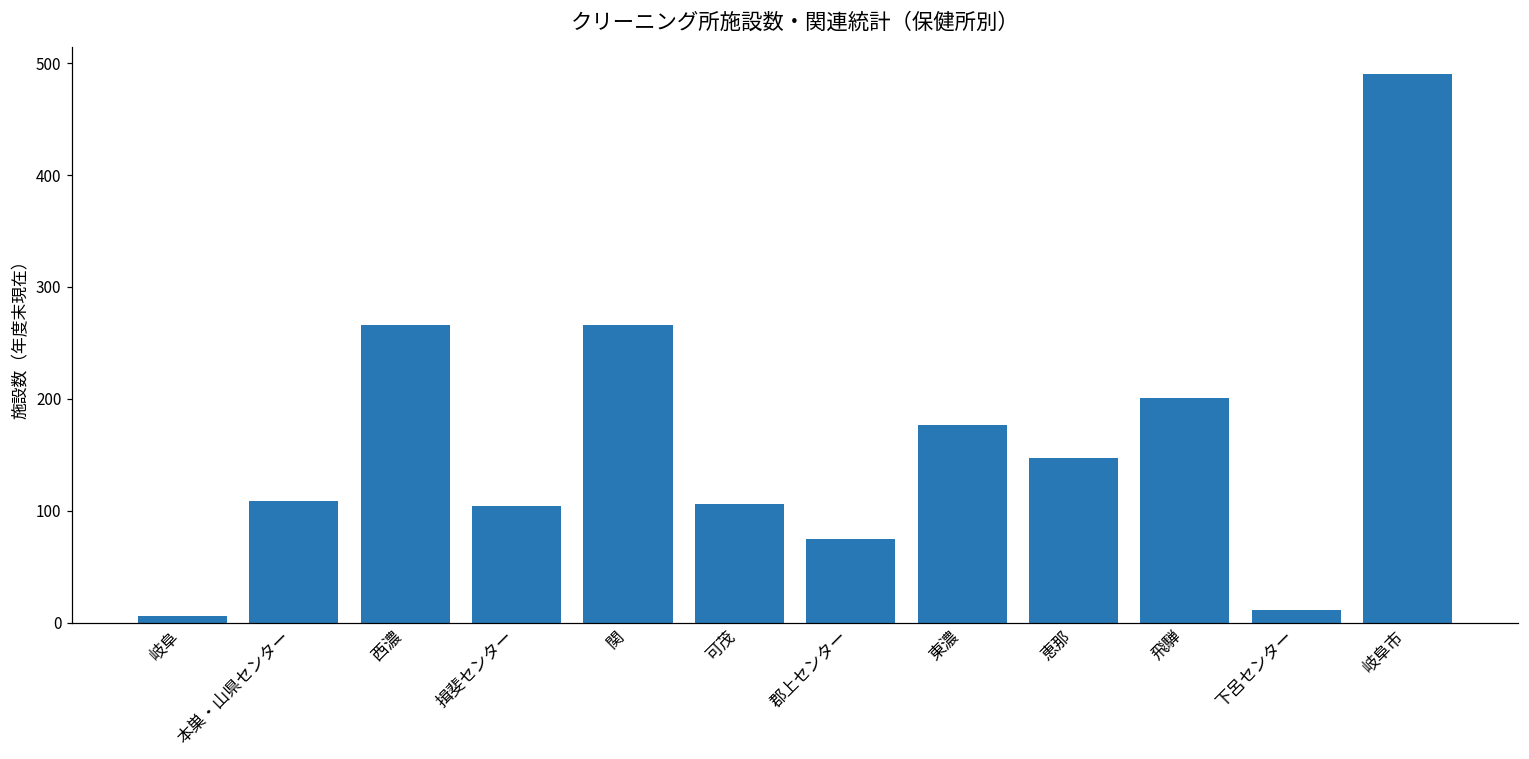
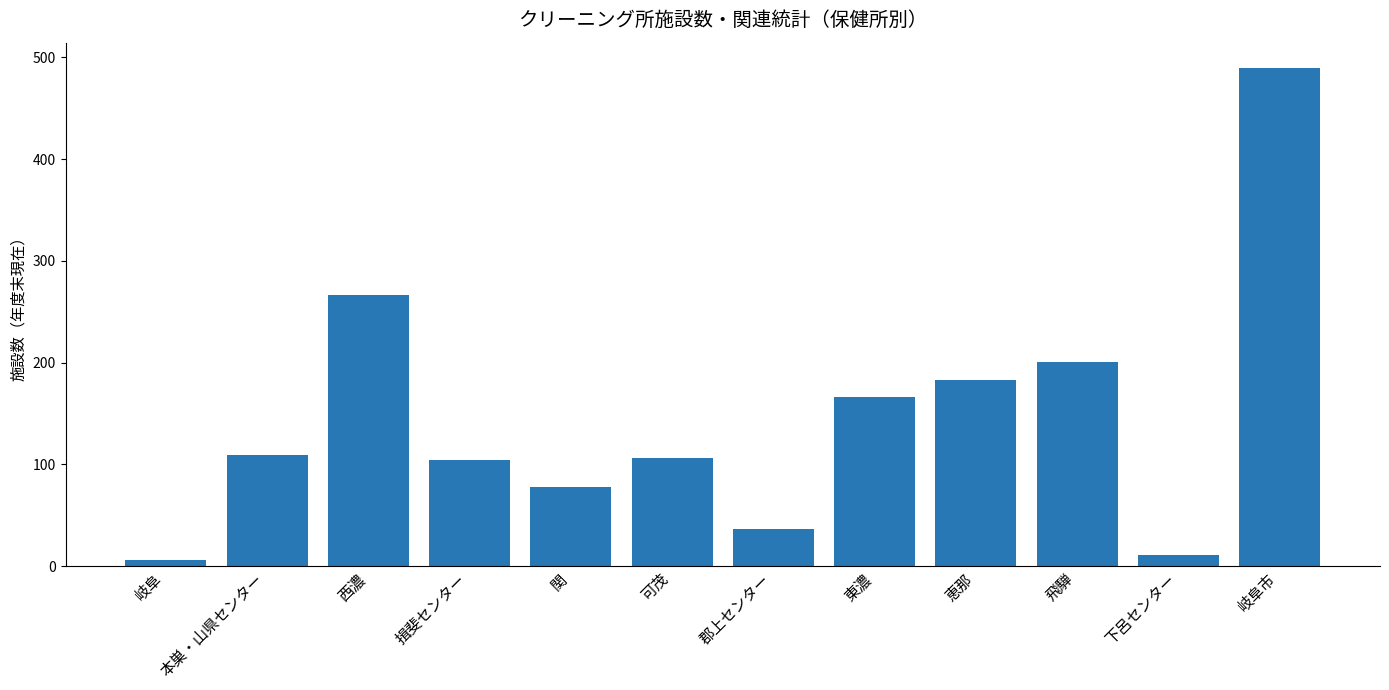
関: 266 -> 78
郡上センター: 75 -> 36
東濃: 177 -> 166
恵那: 147 -> 183
